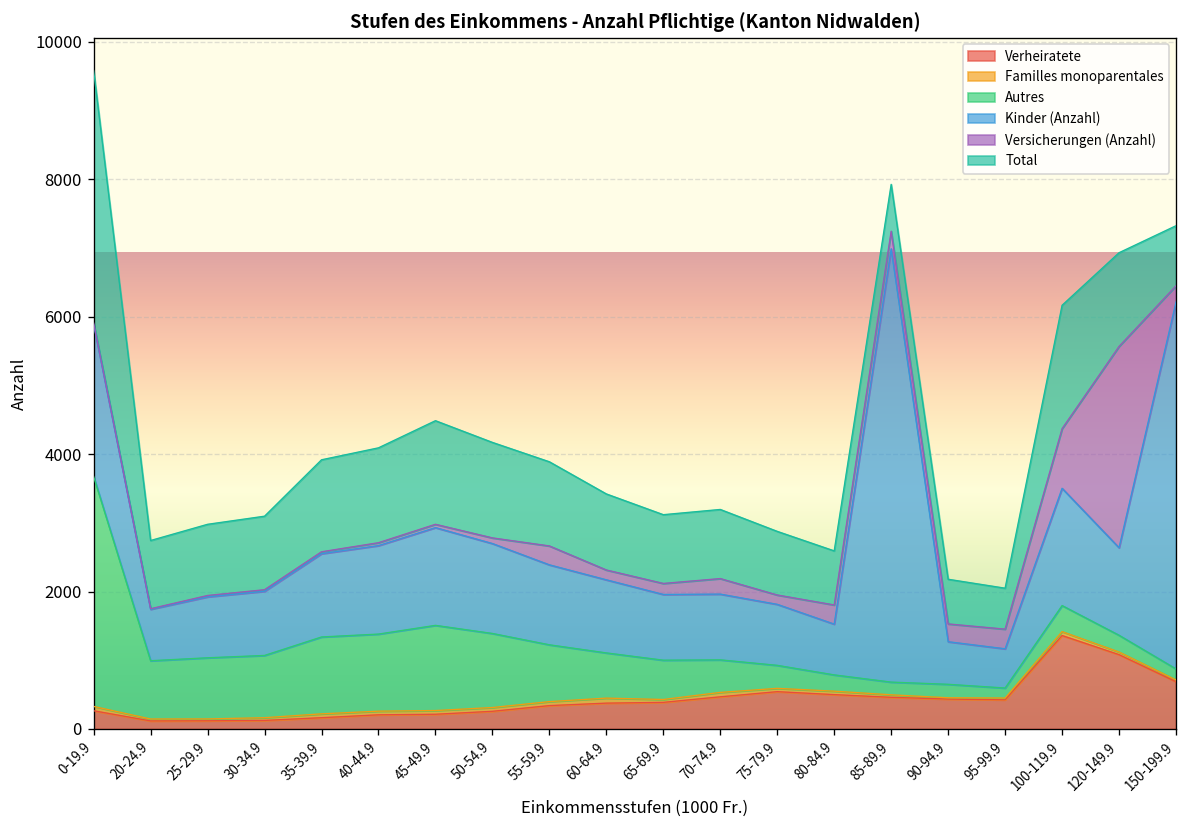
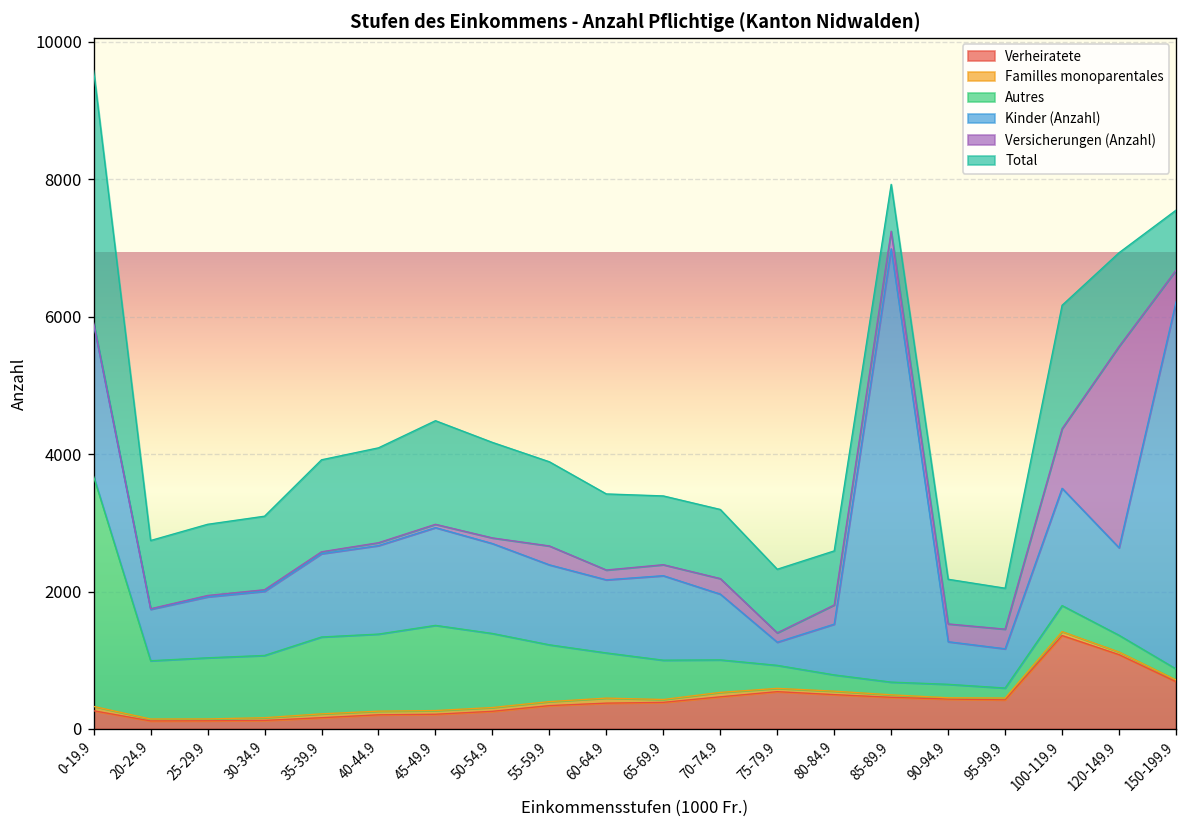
Kinder (Anzahl), 65-69.9: 1000 -> 1200
Kinder (Anzahl), 75-79.9: 900 -> 300
Versicherungen (Anzahl), 150-199.9: 200 -> 500
